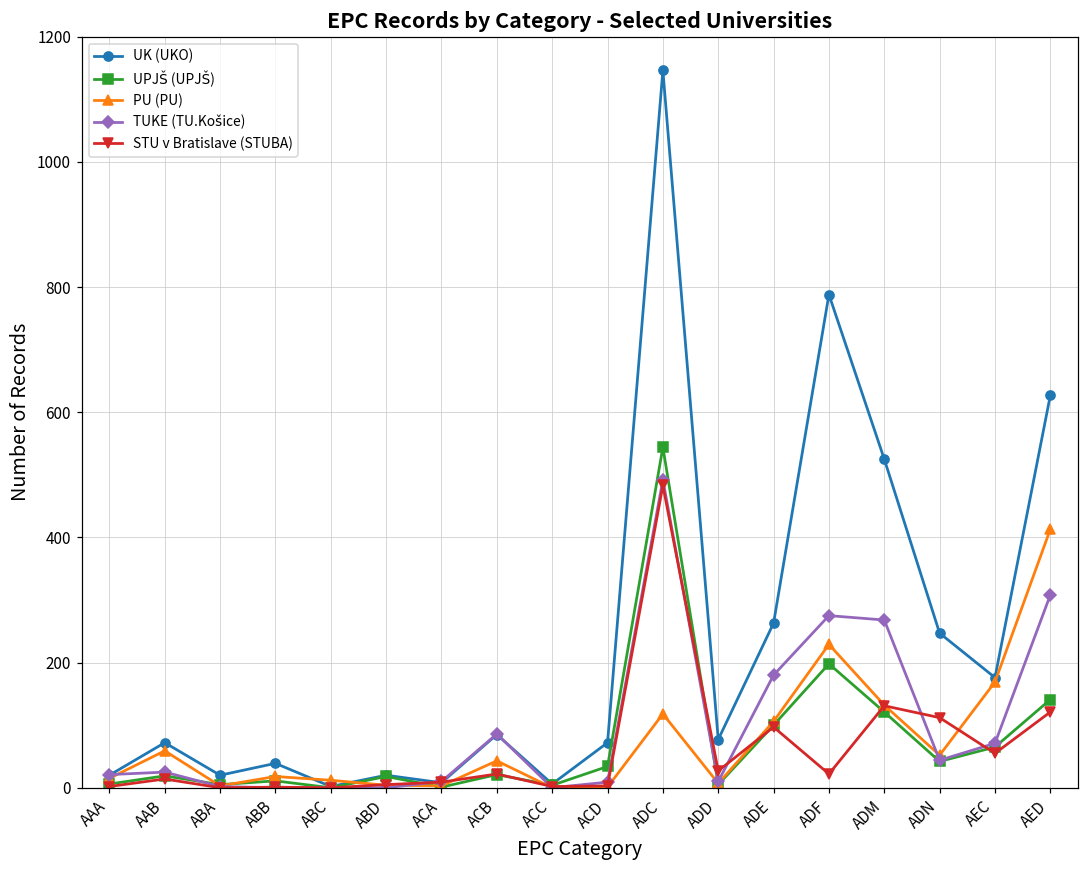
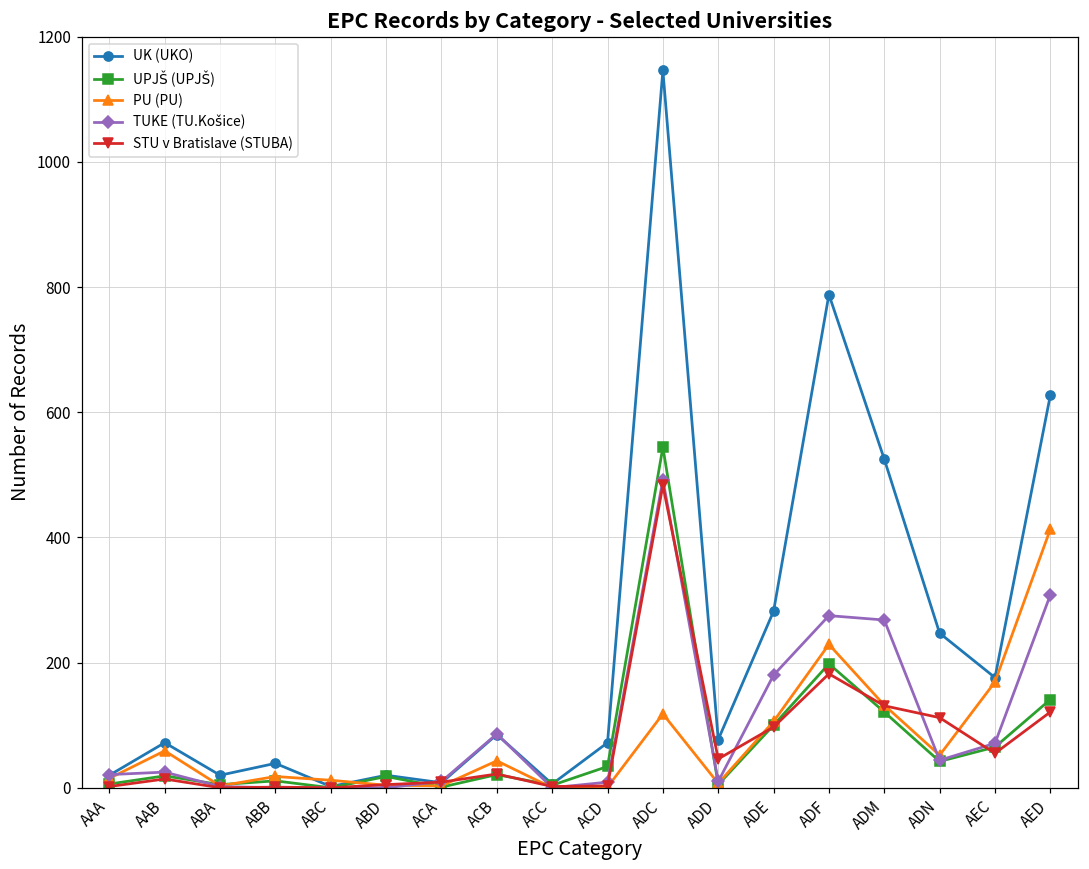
STU v Bratislave (STUBA), ADD: 30 -> 50
UK (UKO), ADE: 260 -> 280
STU v Bratislave (STUBA), ADF: 20 -> 180
